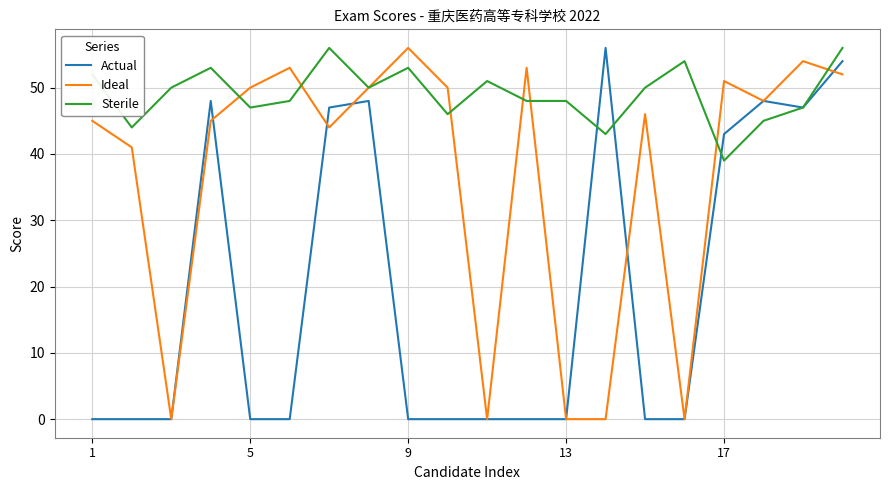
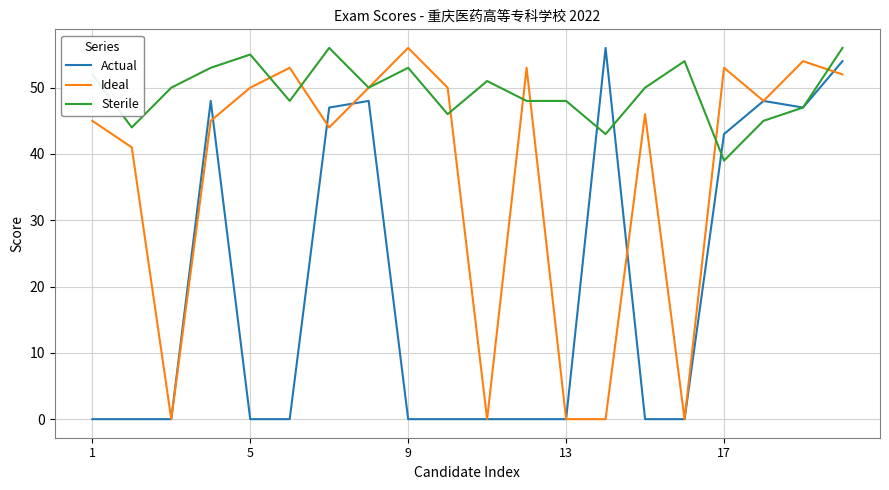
Sterile, 5: 47 -> 55
Ideal, 17: 51 -> 53
